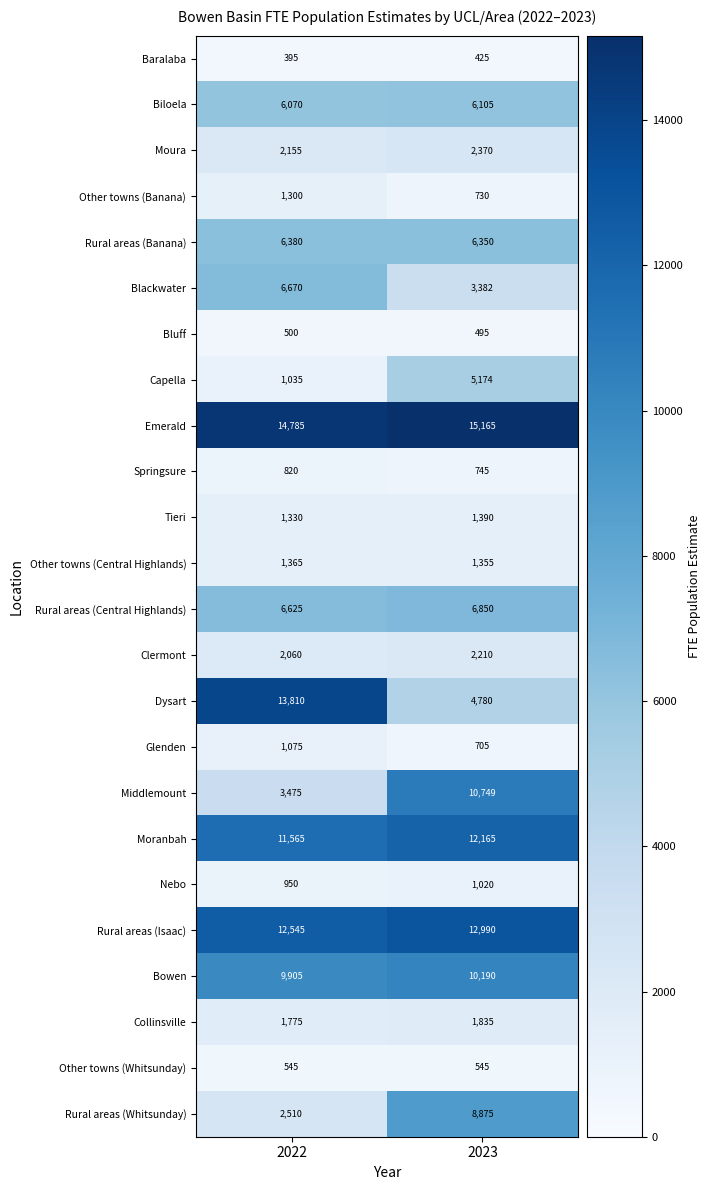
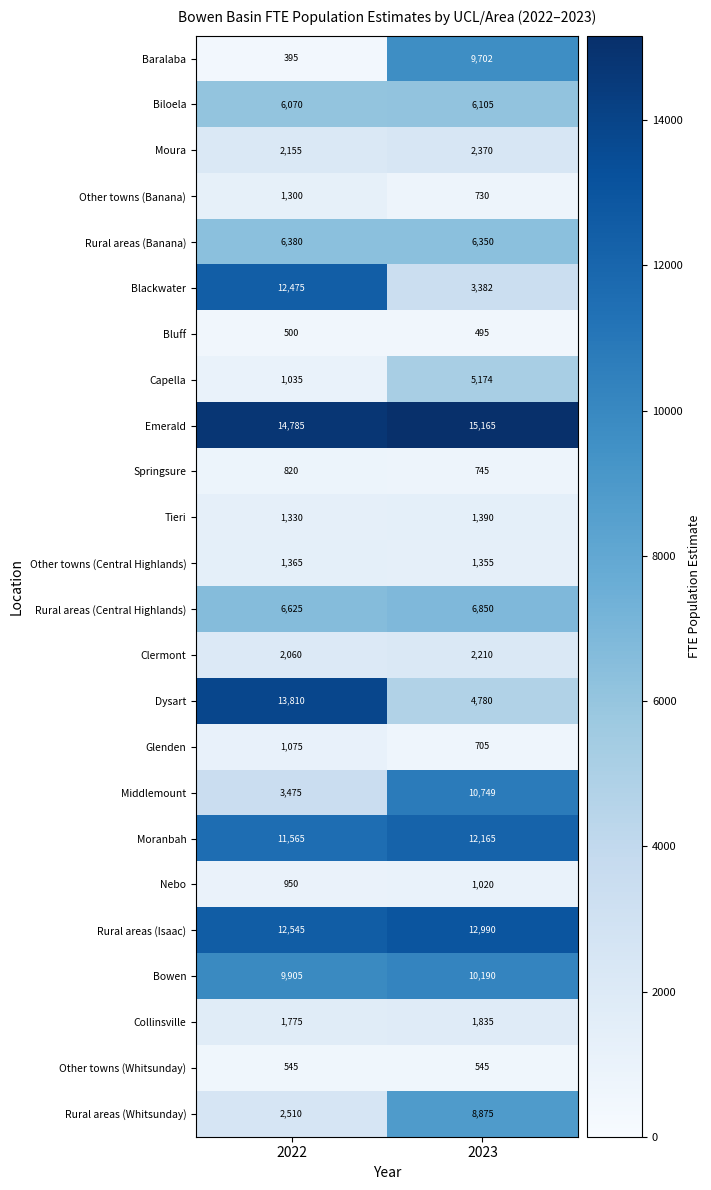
Baralaba, 2023: 425 -> 9,702
Blackwater, 2022: 6,670 -> 12,475
